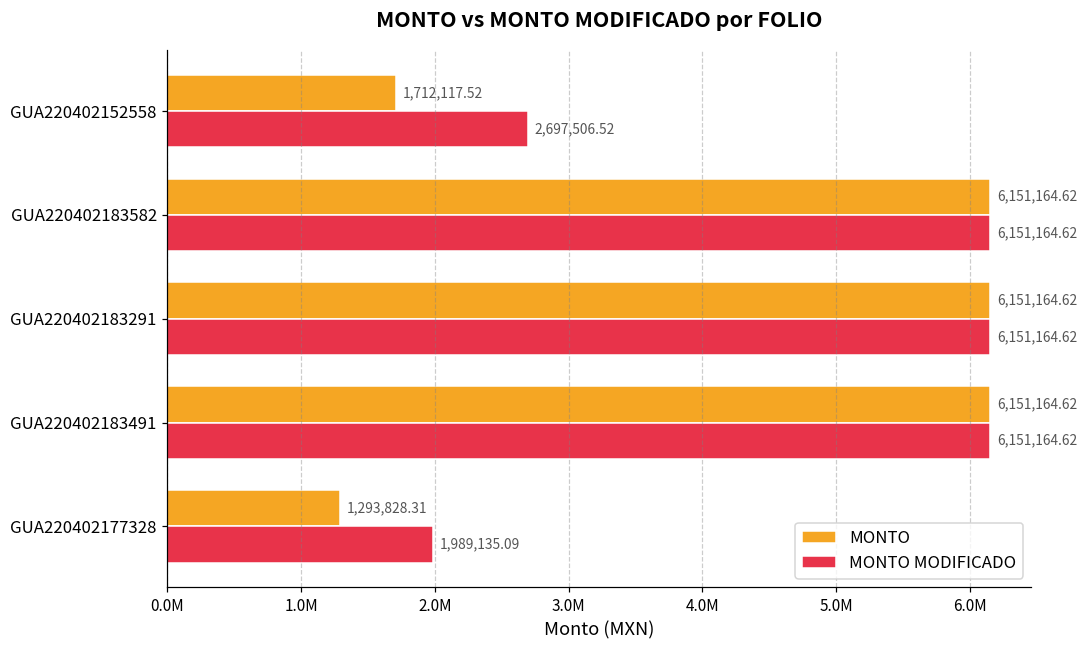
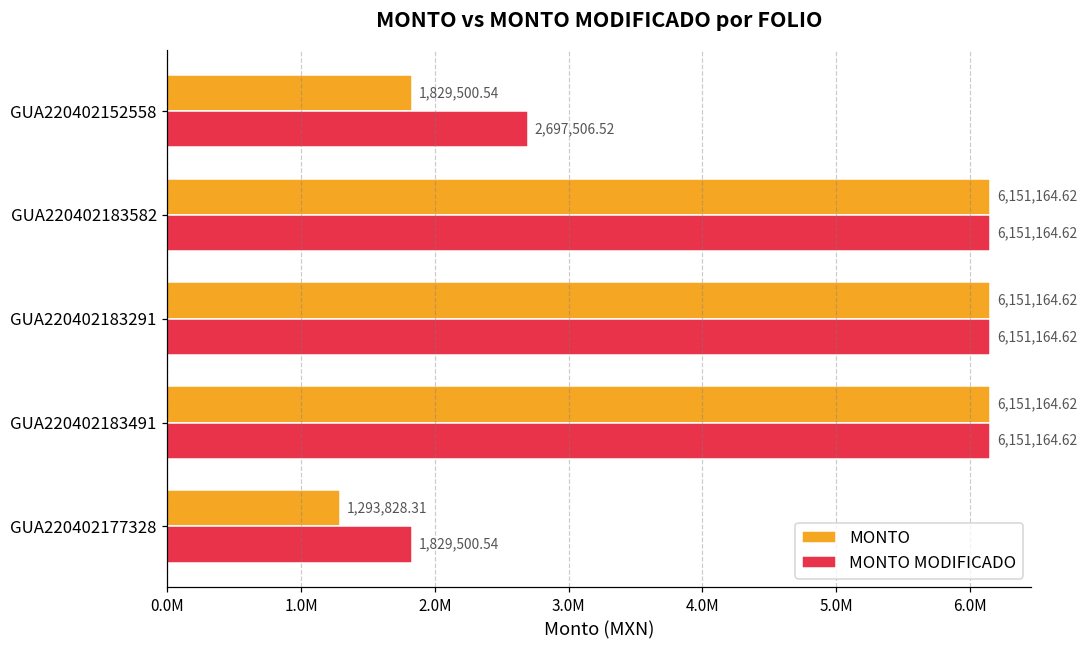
MONTO, GUA220402152558: 1,712,117.52 -> 1,829,500.54
MONTO MODIFICADO, GUA220402177328: 1,989,135.09 -> 1,829,500.54
